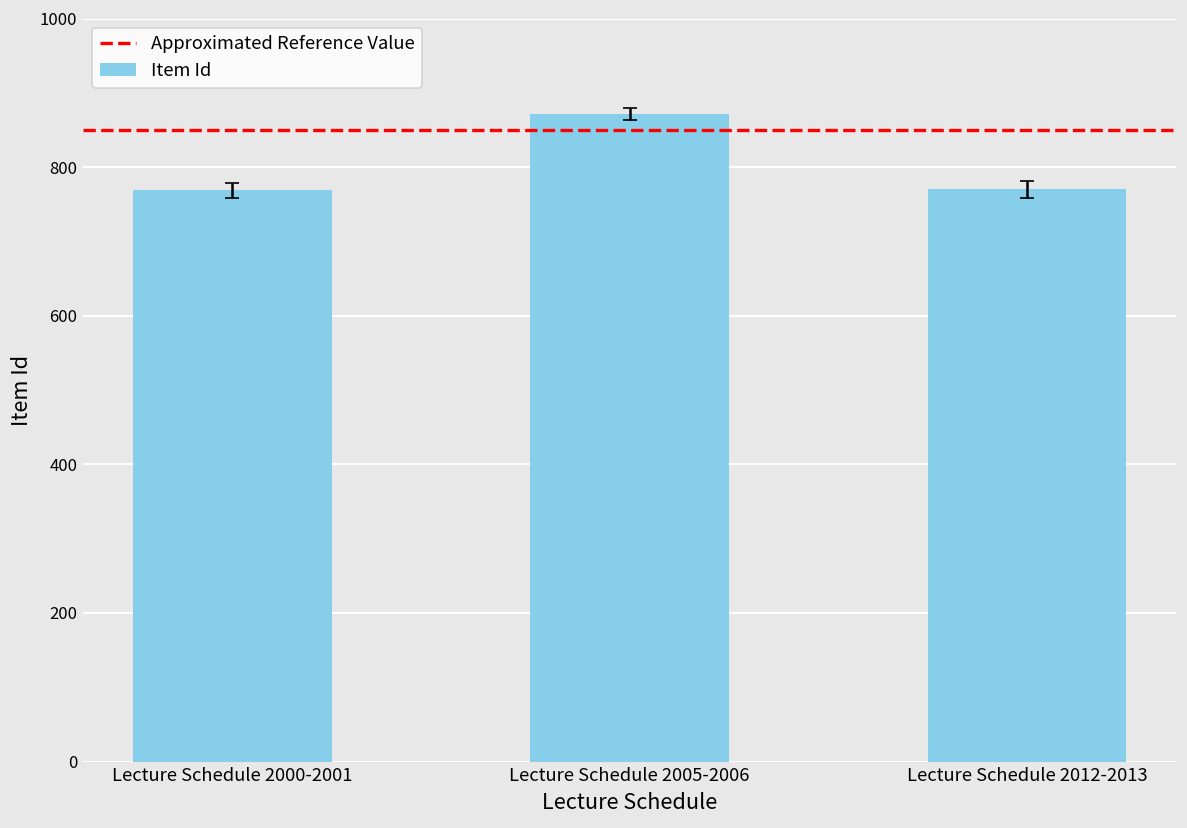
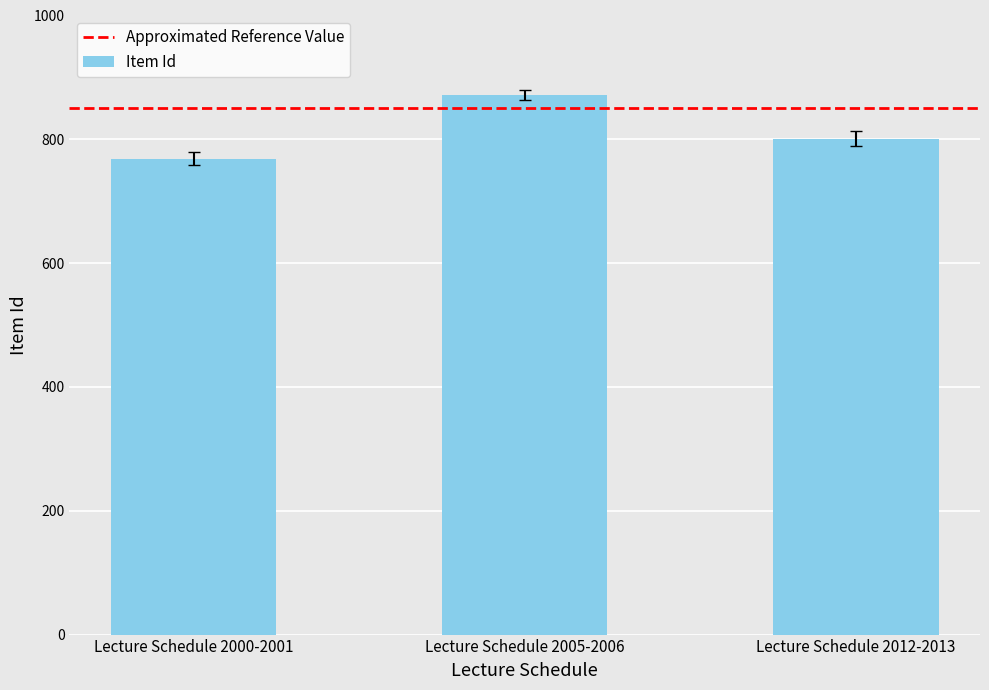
Item Id, Lecture Schedule 2012-2013: 770 -> 800
